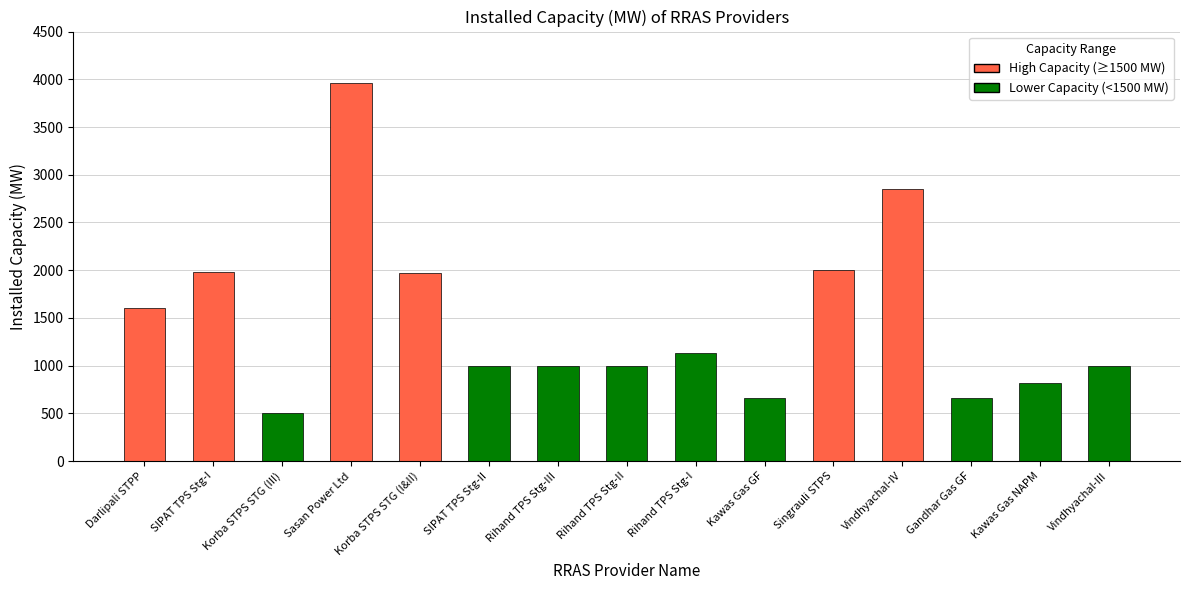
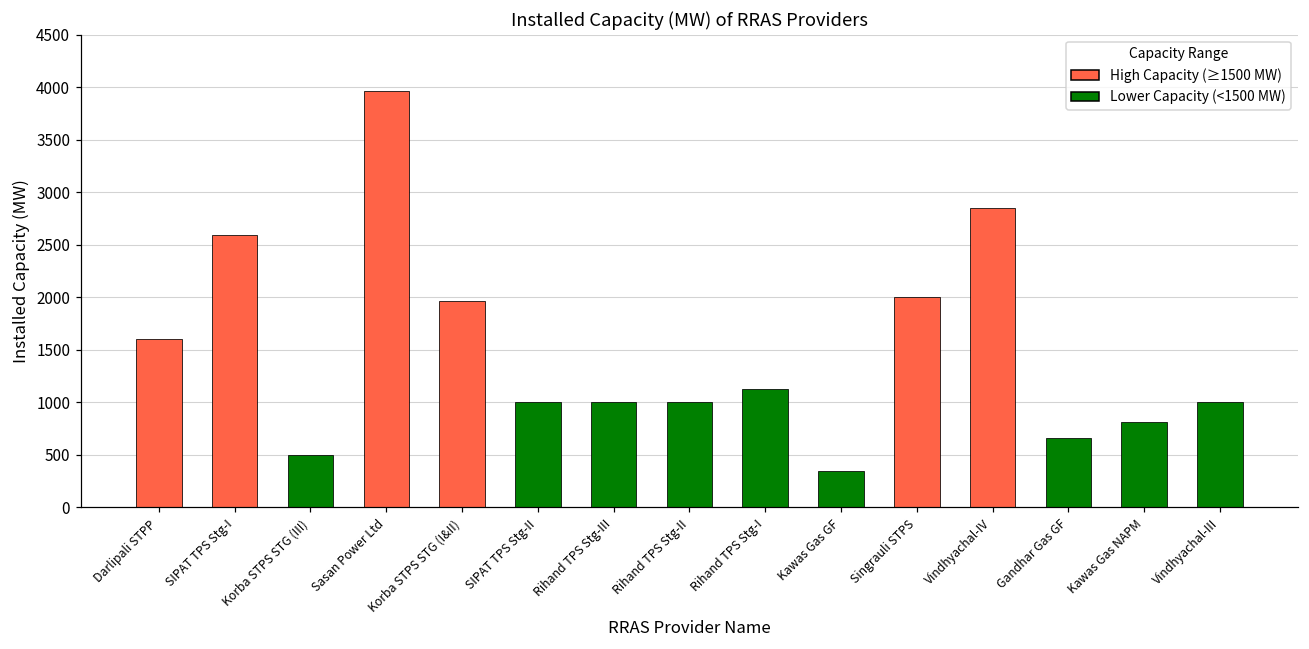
SIPAT TPS Stg-I: 2000 -> 2600
Kawas Gas GF: 700 -> 300
